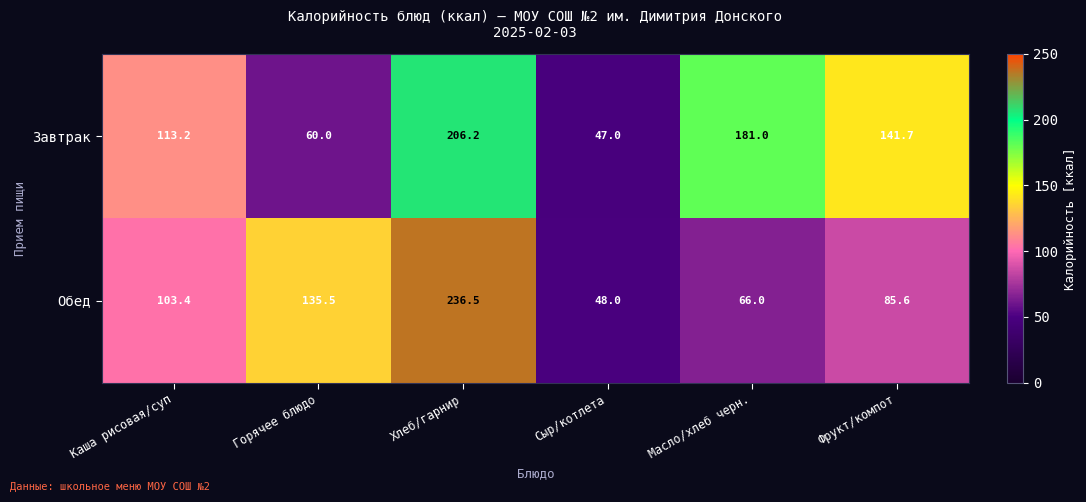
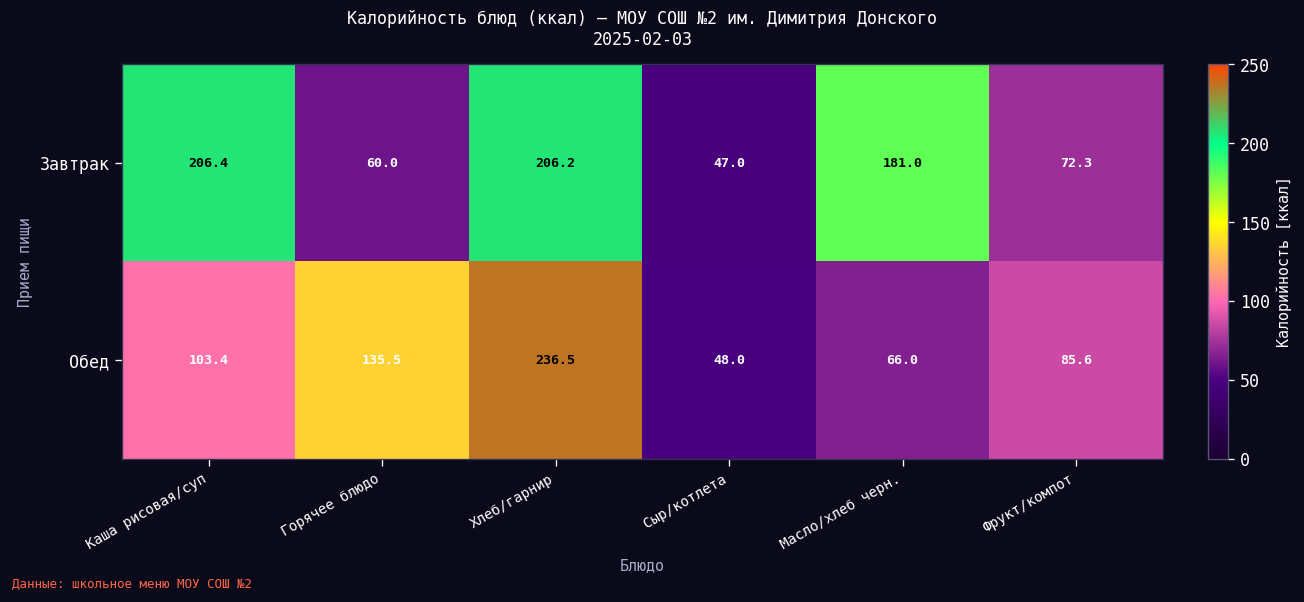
Завтрак, Каша рисовая/суп: 113.2 -> 206.4
Завтрак, Фрукт/компот: 141.7 -> 72.3
